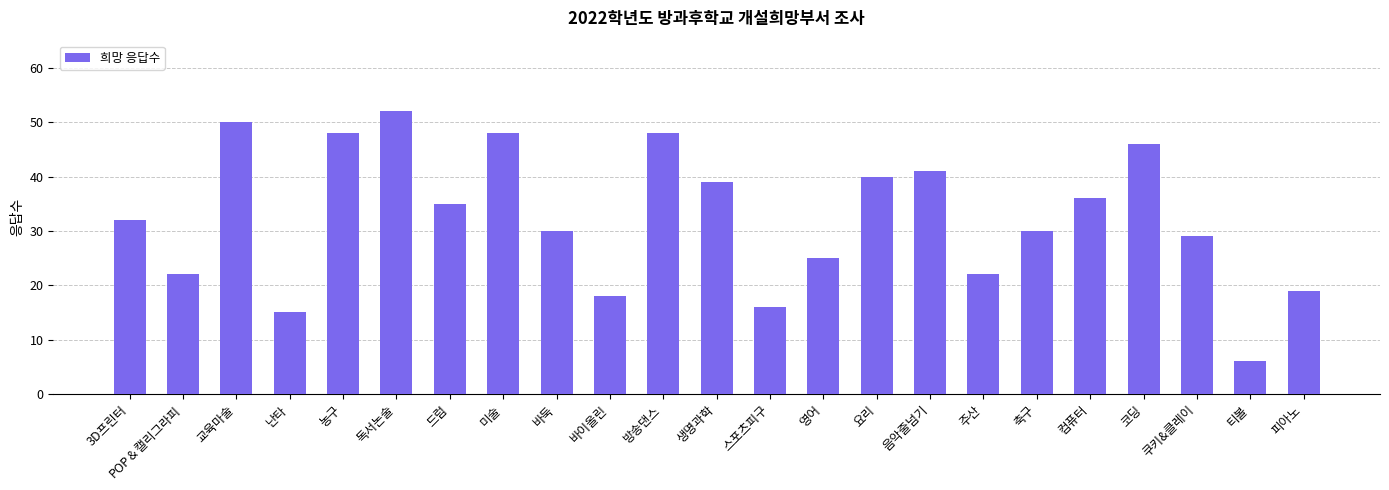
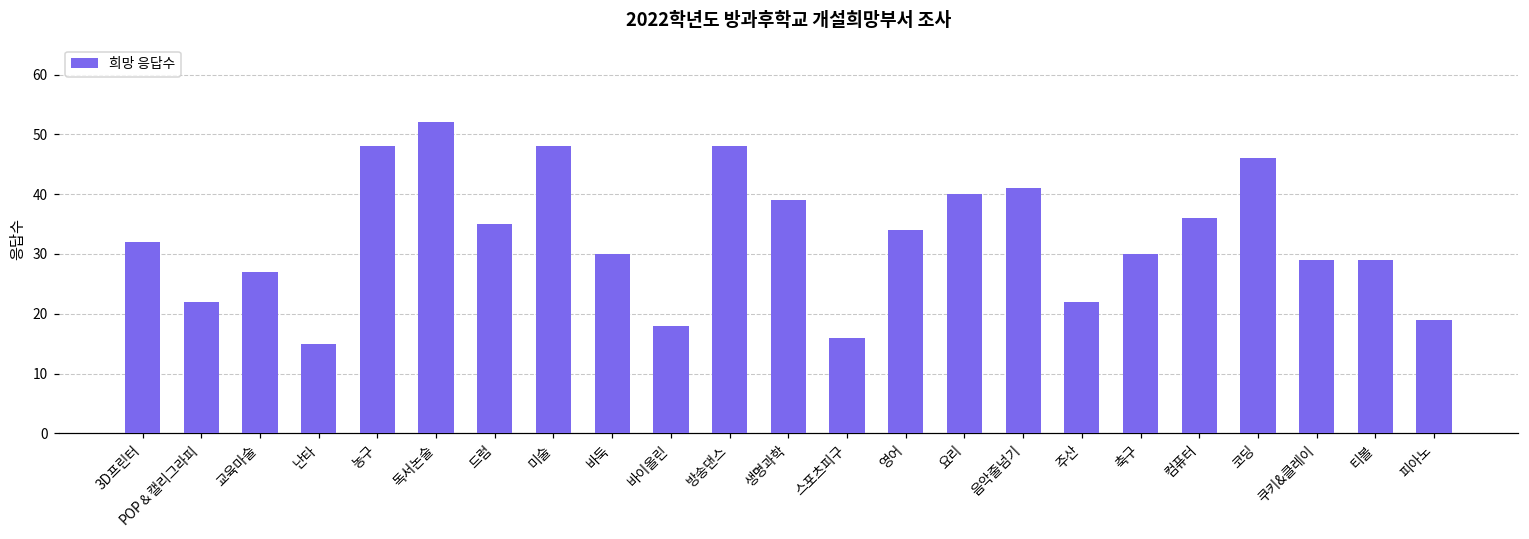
교육마술: 50 -> 27
영어: 25 -> 34
티볼: 6 -> 29
